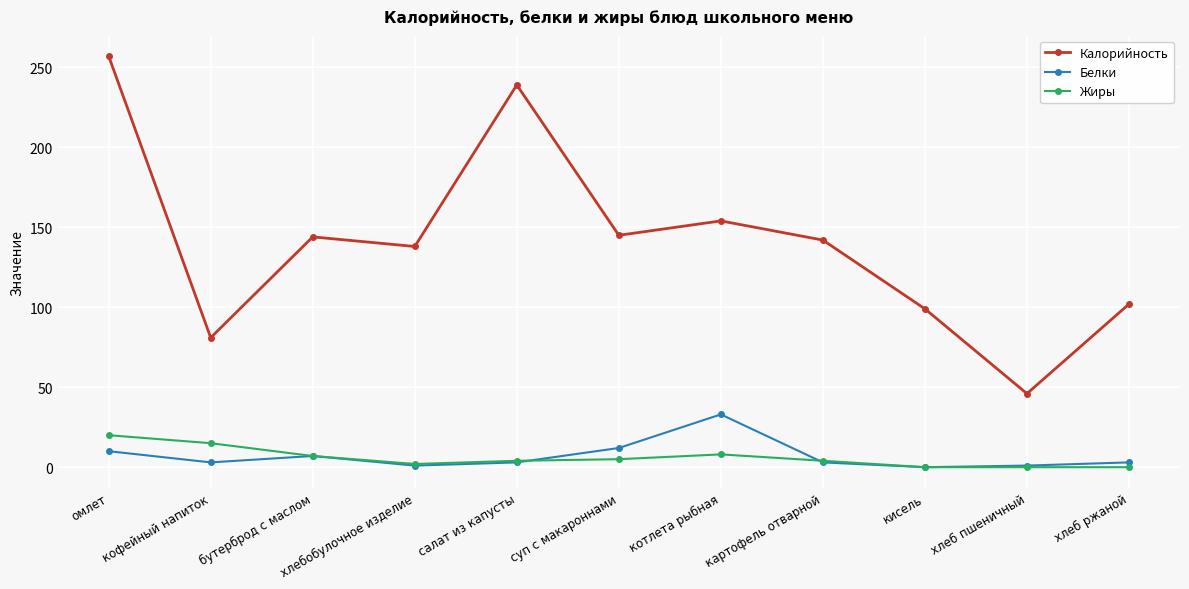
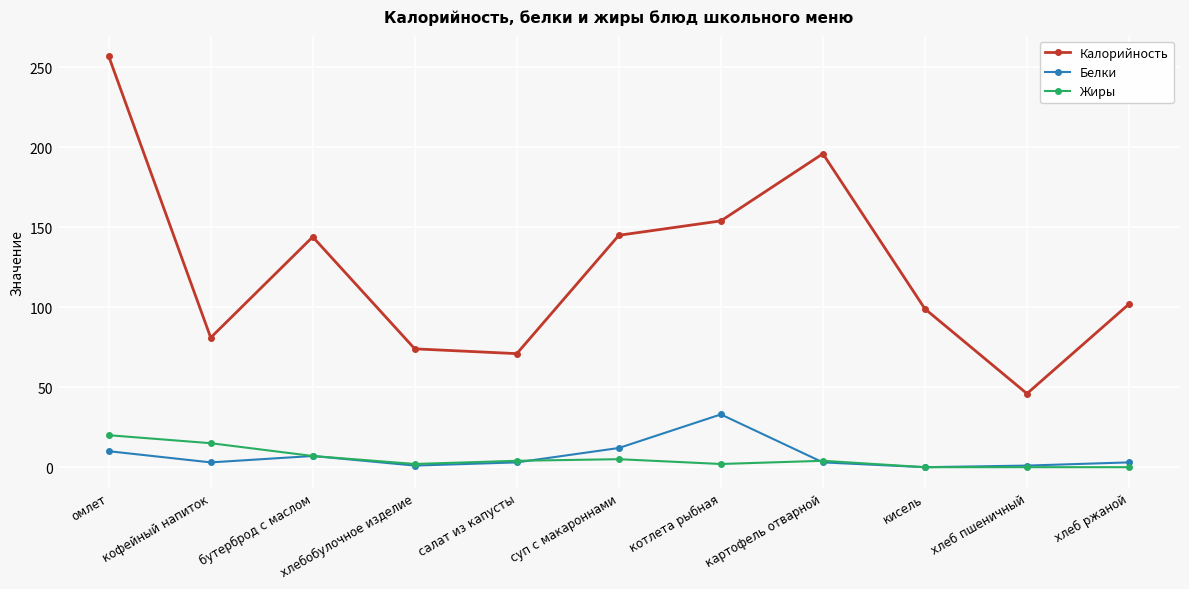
Калорийность, хлебобулочное изделие: 138 -> 74
Калорийность, салат из капусты: 239 -> 71
Жиры, котлета рыбная: 8 -> 2
Калорийность, картофель отварной: 142 -> 196
